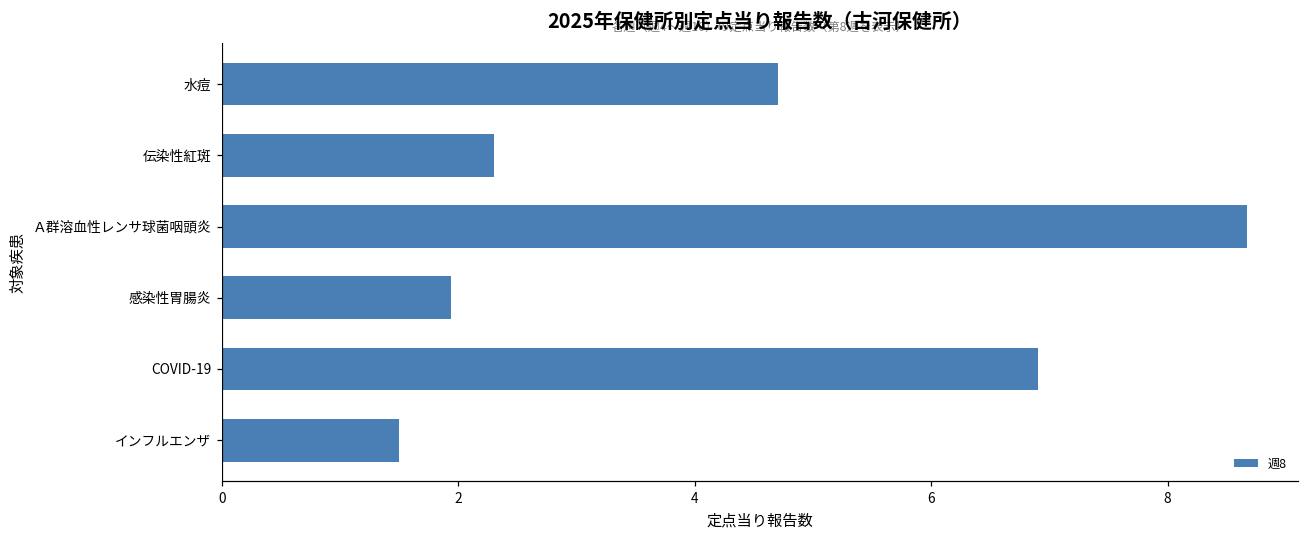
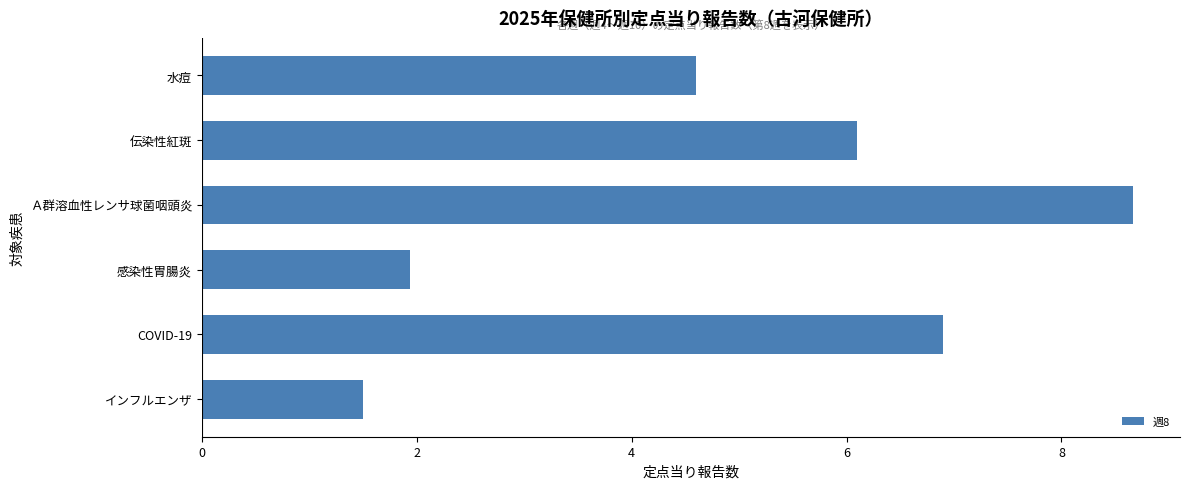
水痘: 4.7 -> 4.6
伝染性紅斑: 2.3 -> 6.1
